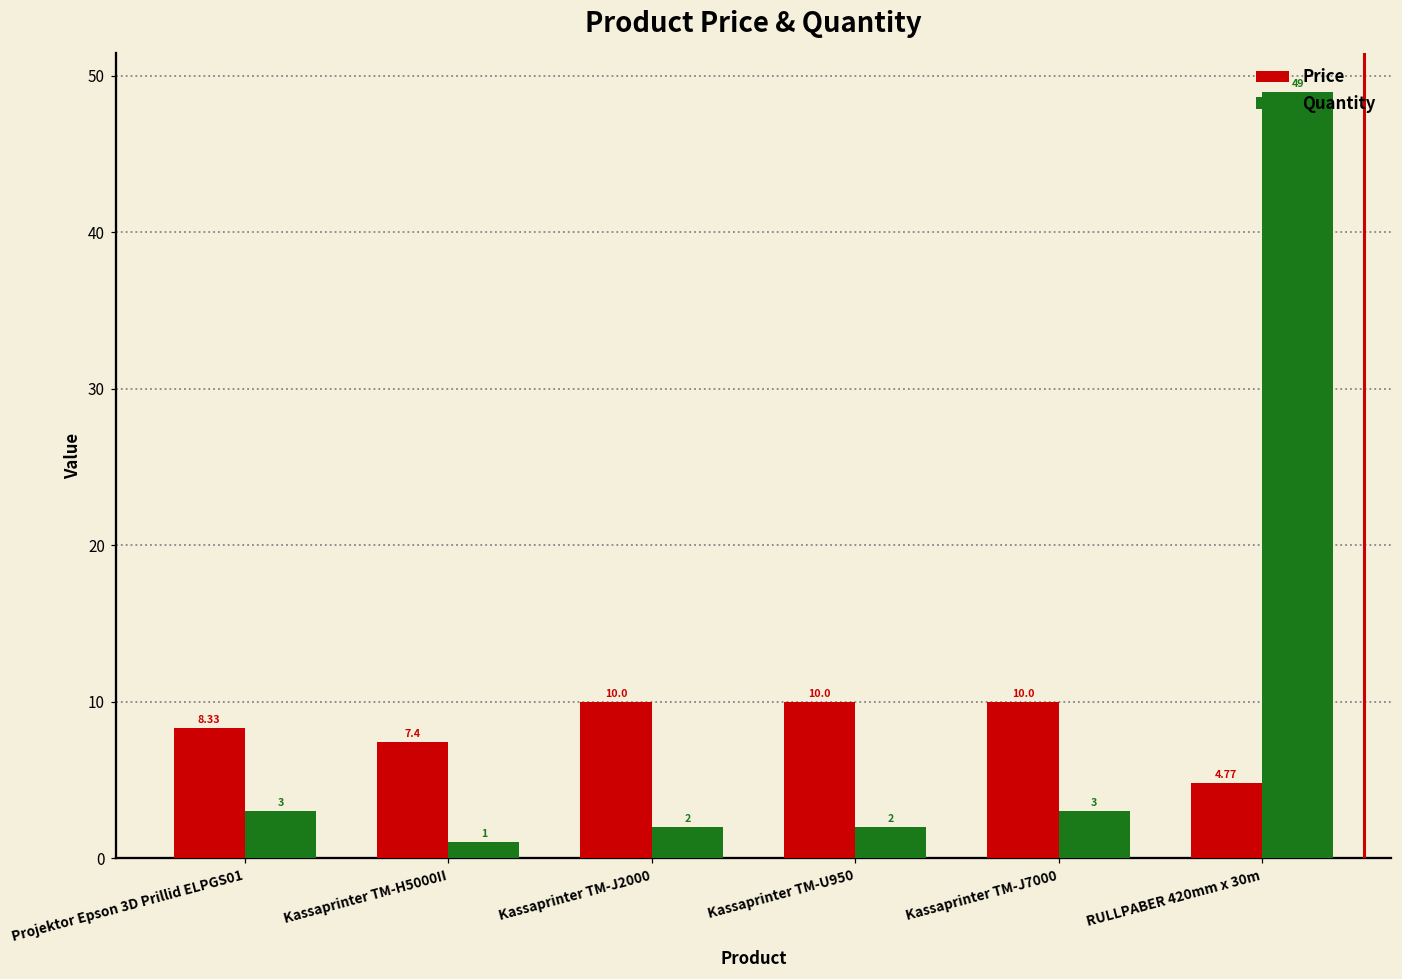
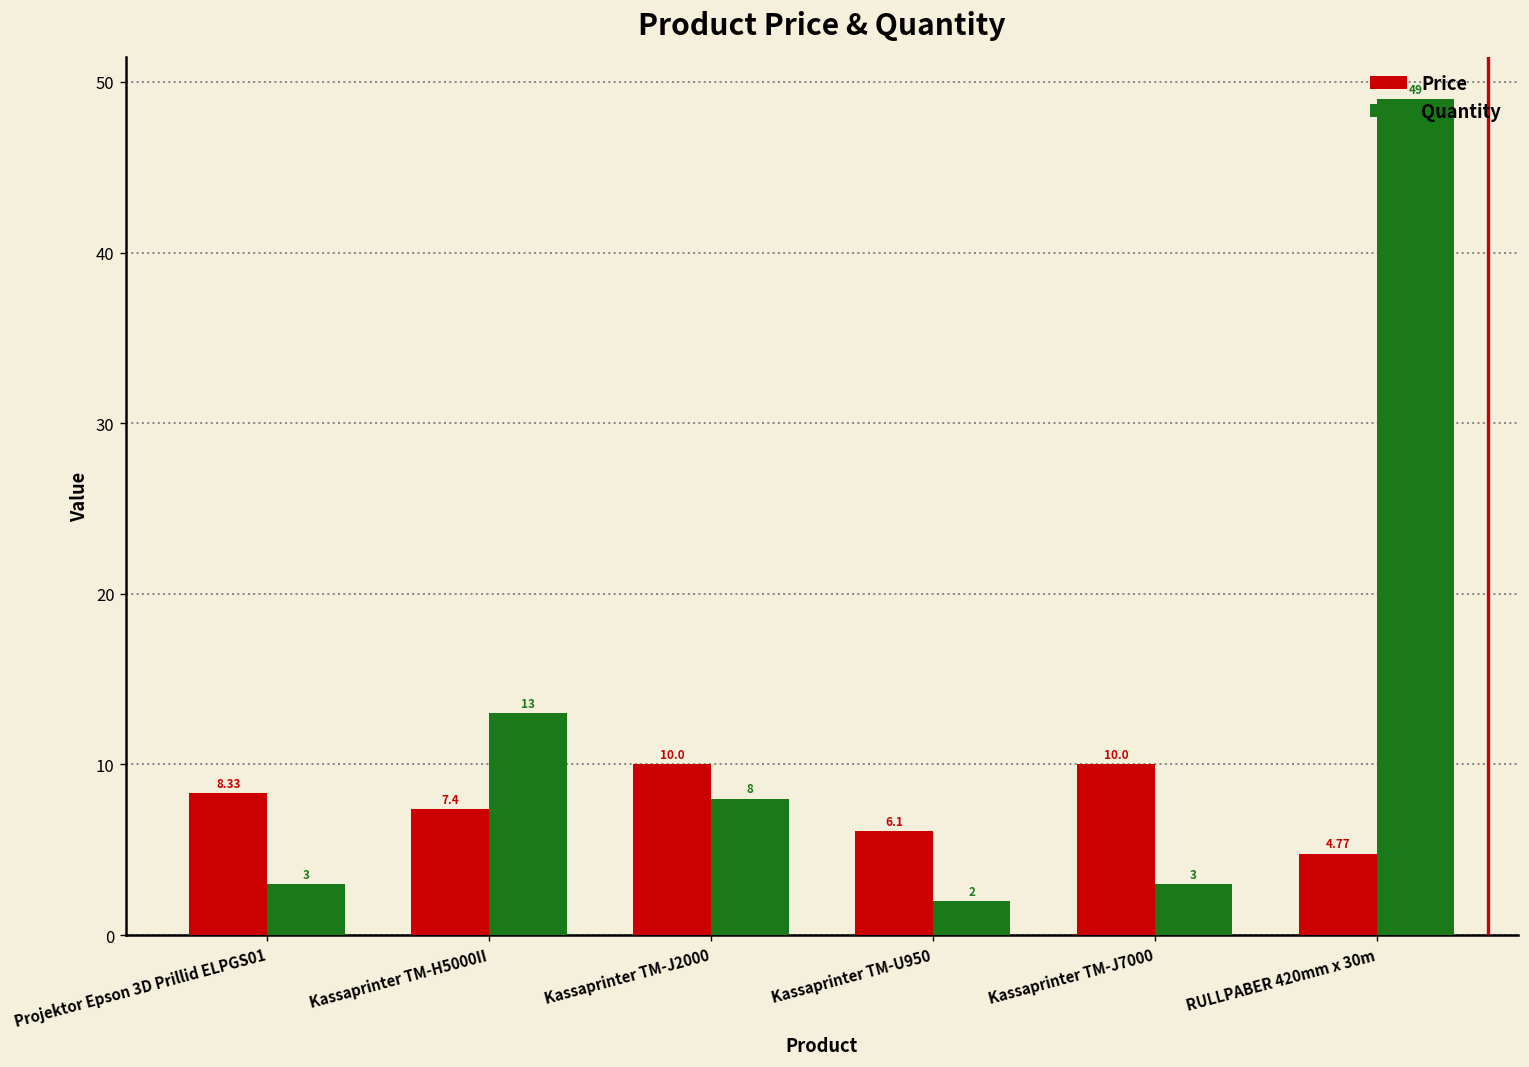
Quantity, Kassaprinter TM-H5000II: 1 -> 13
Quantity, Kassaprinter TM-J2000: 2 -> 8
Price, Kassaprinter TM-U950: 10.0 -> 6.1
